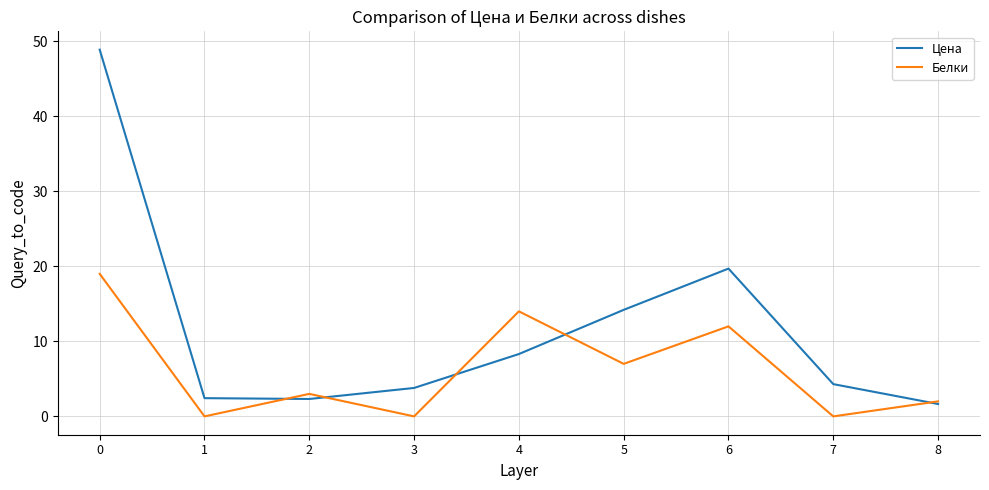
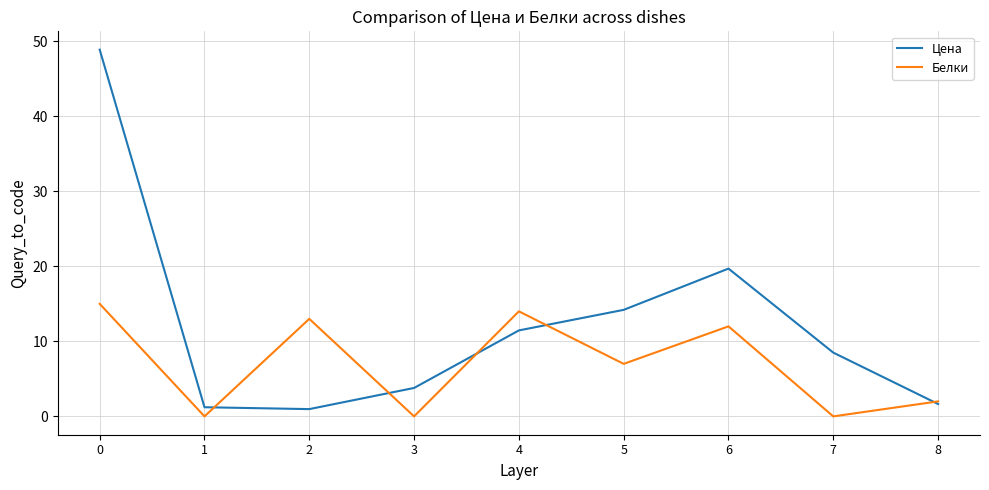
Белки, 0: 19 -> 15
Цена, 1: 2 -> 1
Цена, 2: 2 -> 1
Белки, 2: 3 -> 13
Цена, 4: 8 -> 11
Цена, 7: 4 -> 9
